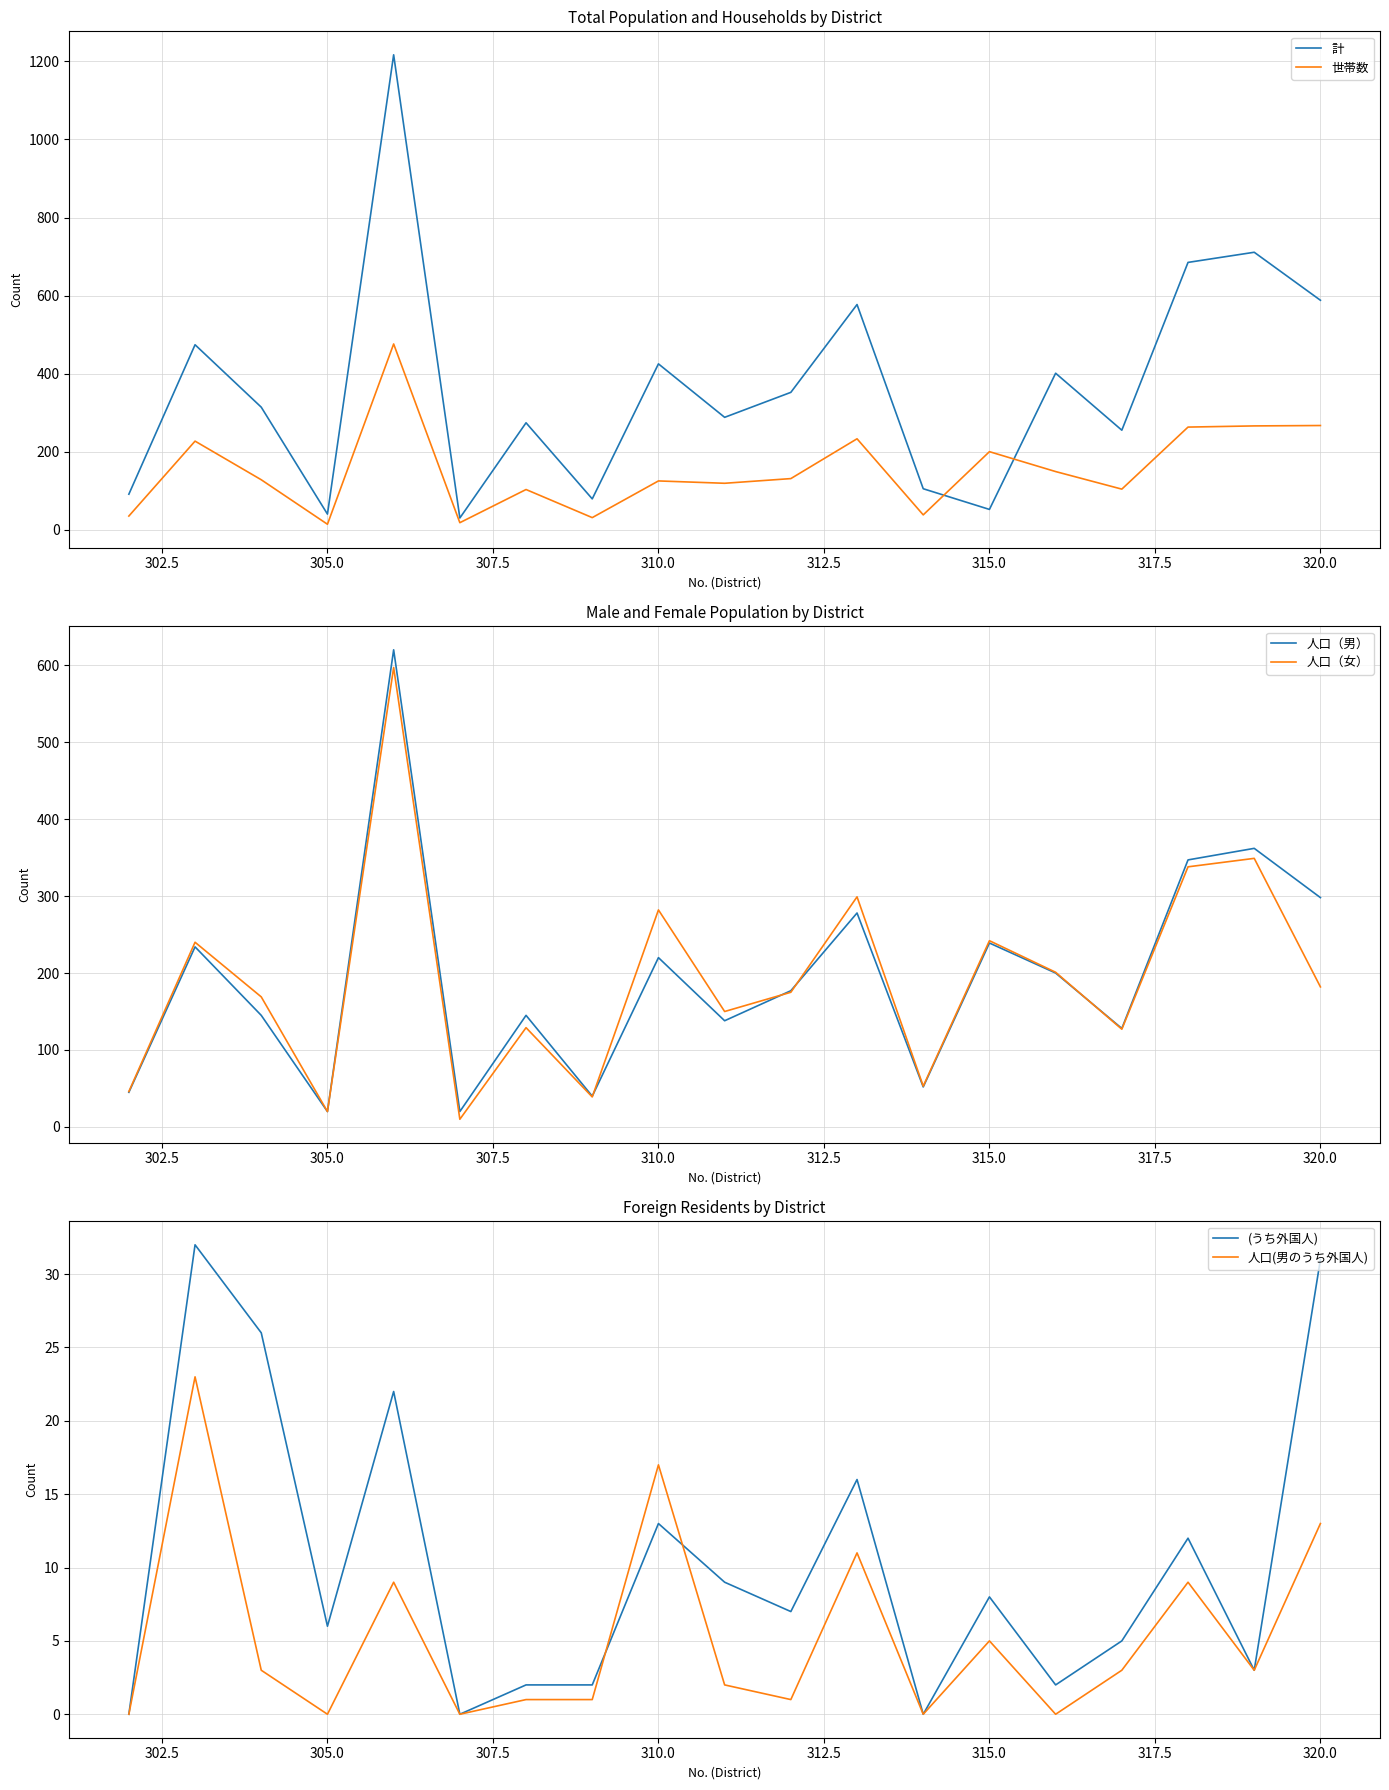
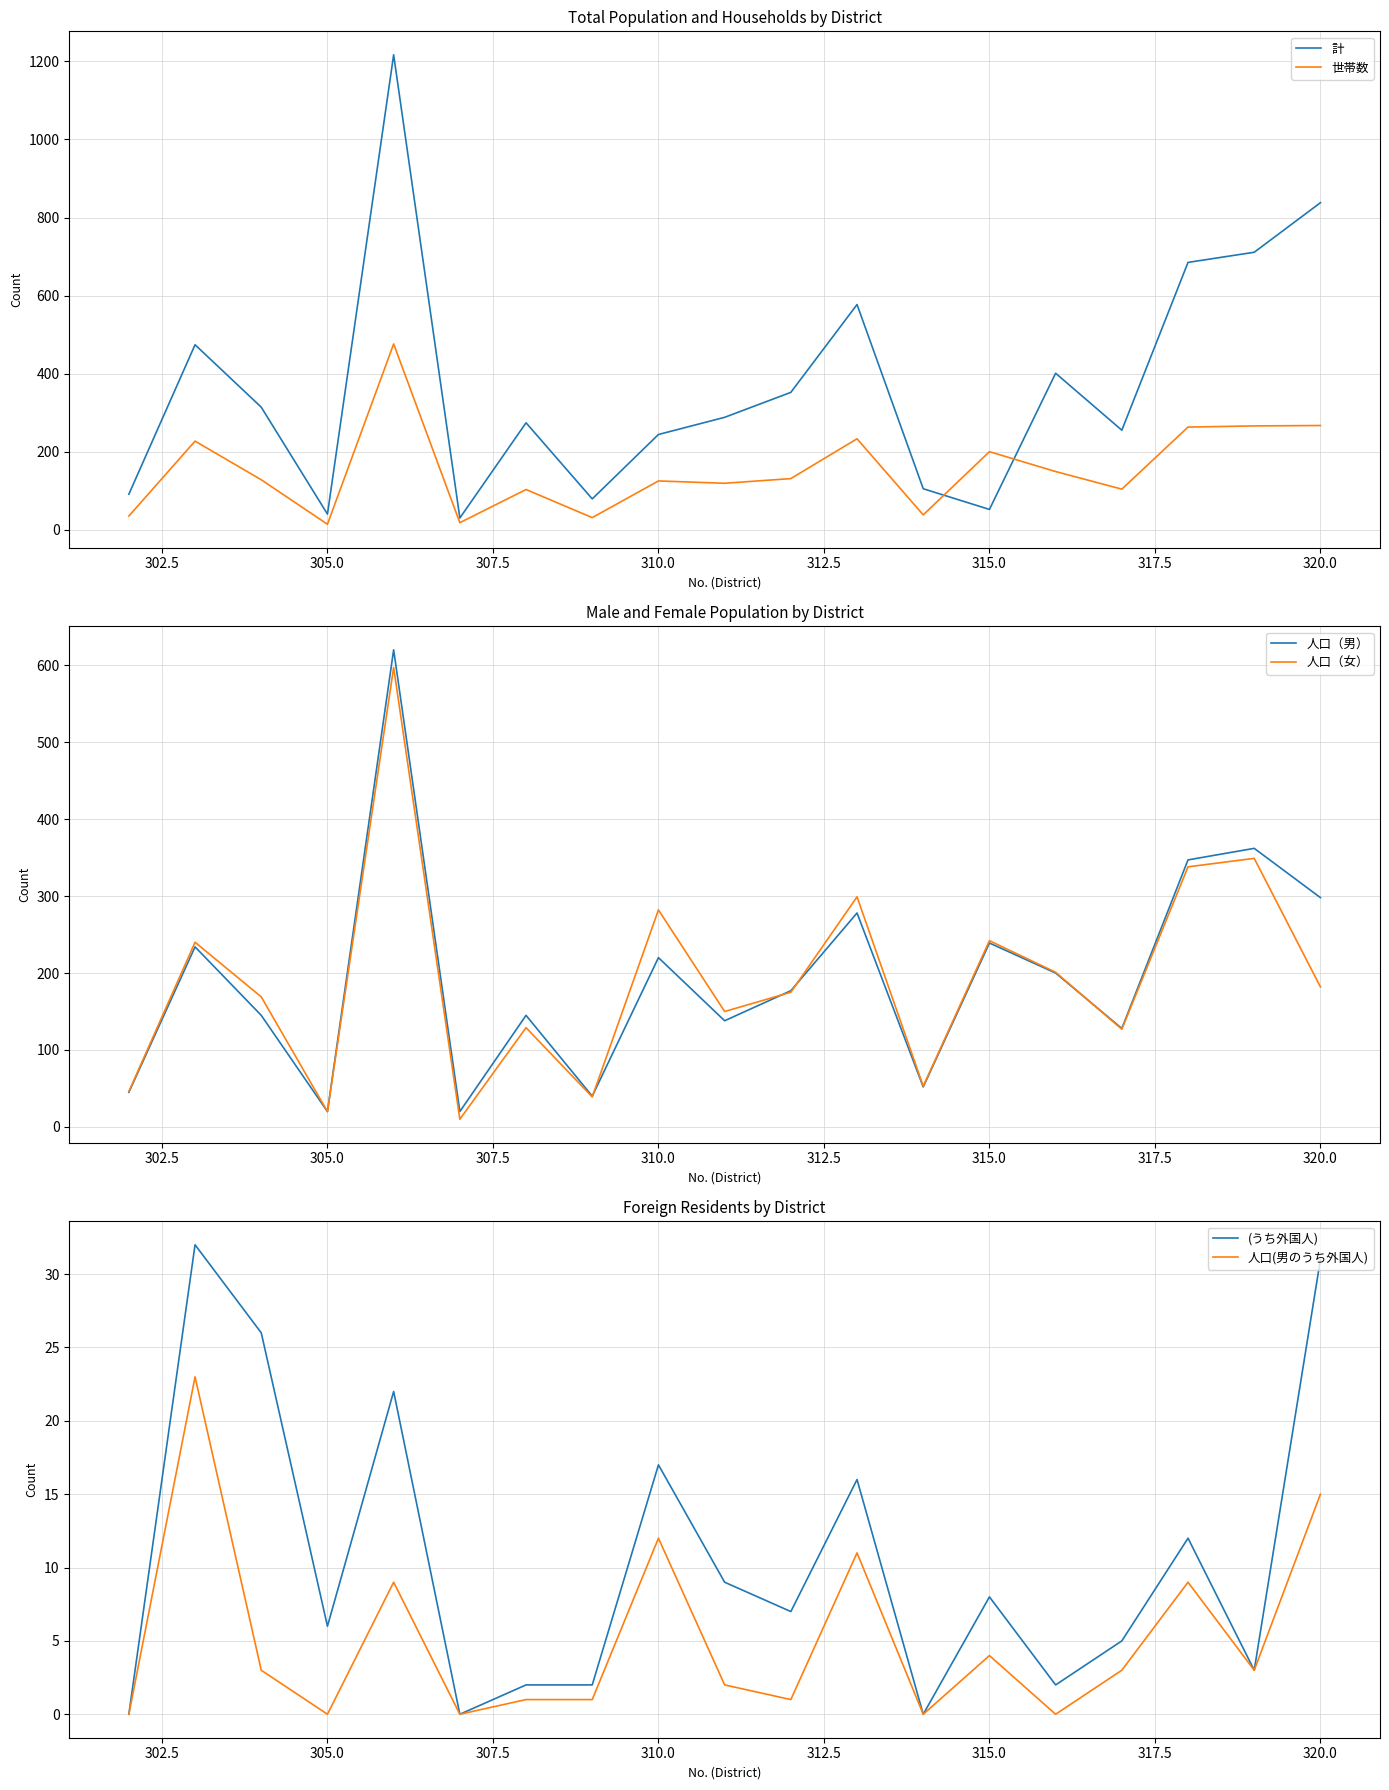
Total Population and Households by District, 計, 310.0: 430 -> 240
Total Population and Households by District, 計, 320.0: 590 -> 840
Foreign Residents by District, (うち外国人), 310.0: 13 -> 17
Foreign Residents by District, 人口(男のうち外国人), 310.0: 17 -> 12
Foreign Residents by District, 人口(男のうち外国人), 315.0: 5 -> 4
Foreign Residents by District, 人口(男のうち外国人), 320.0: 13 -> 15
